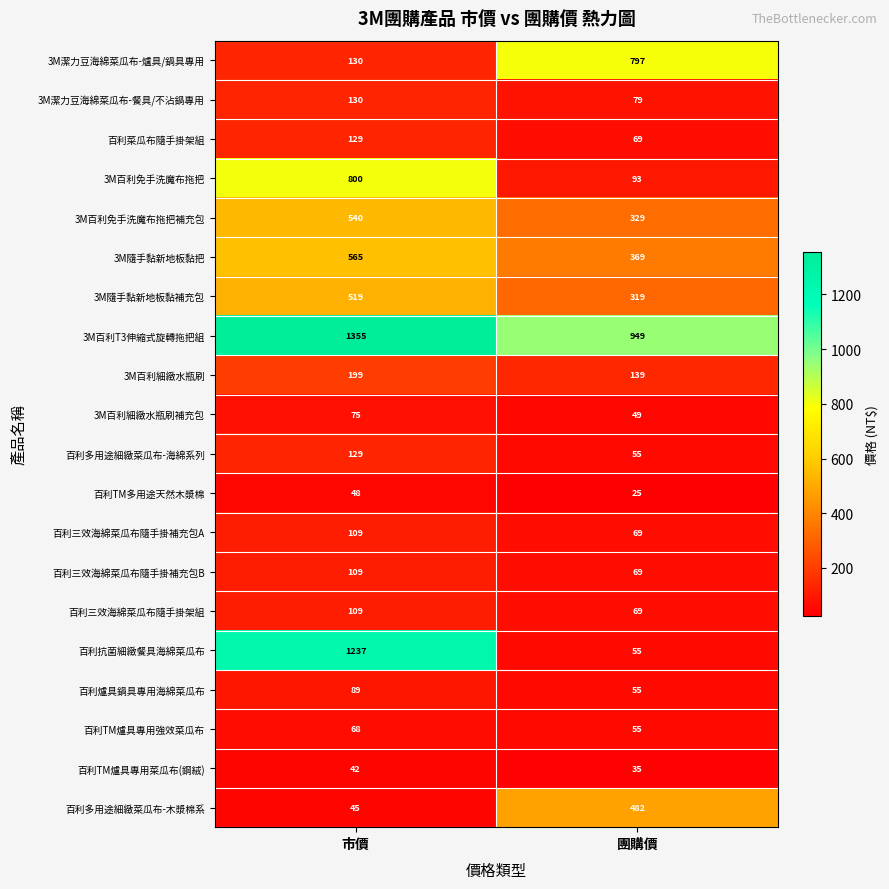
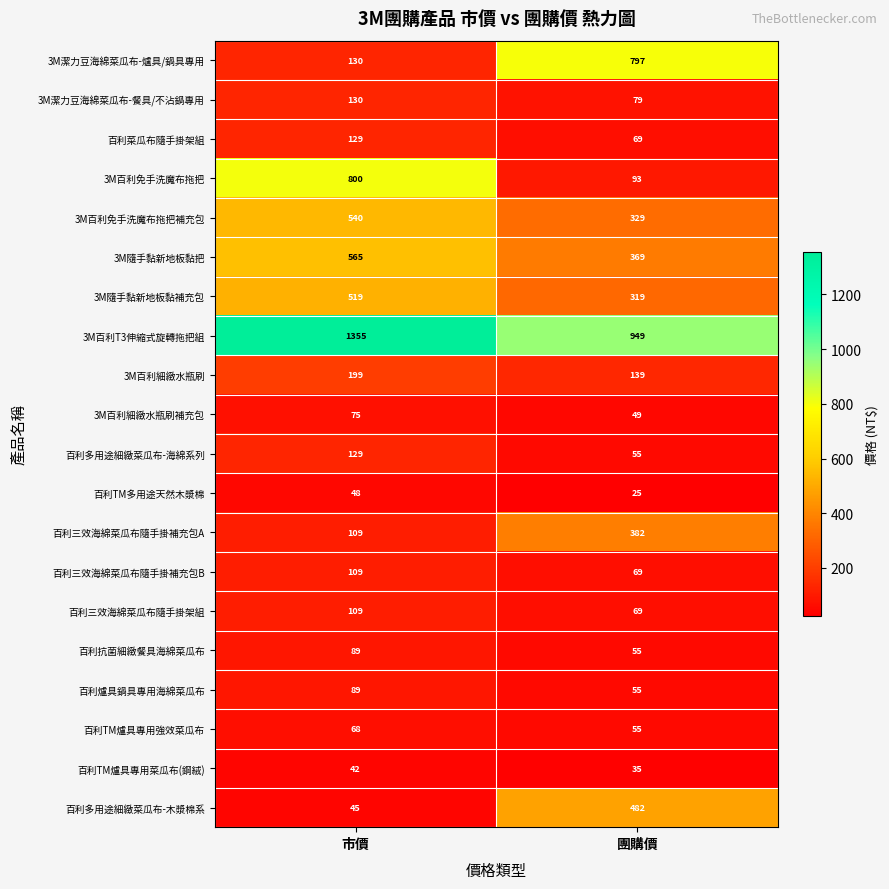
百利三效海綿菜瓜布隨手掛補充包A, 團購價: 69 -> 382
百利抗菌細緻餐具海綿菜瓜布, 市價: 1237 -> 89
